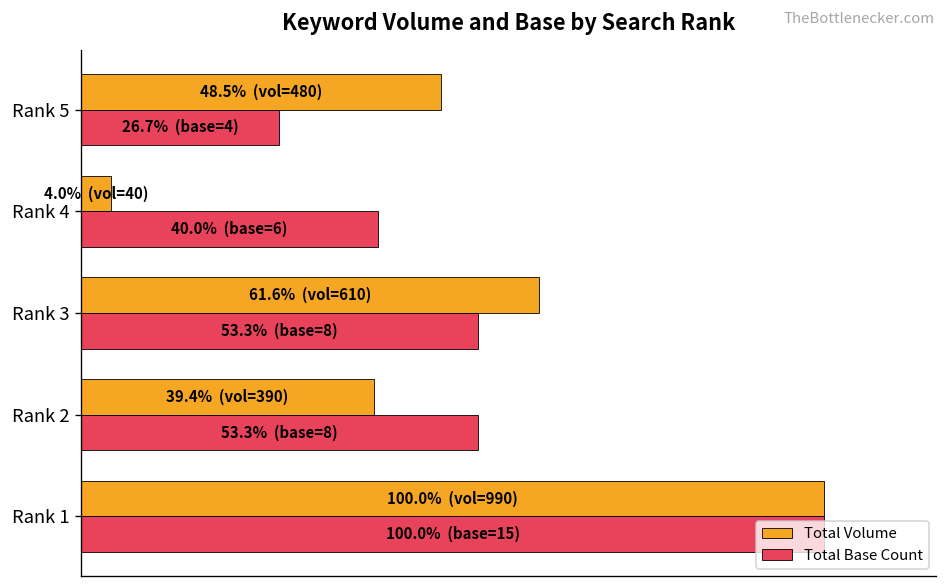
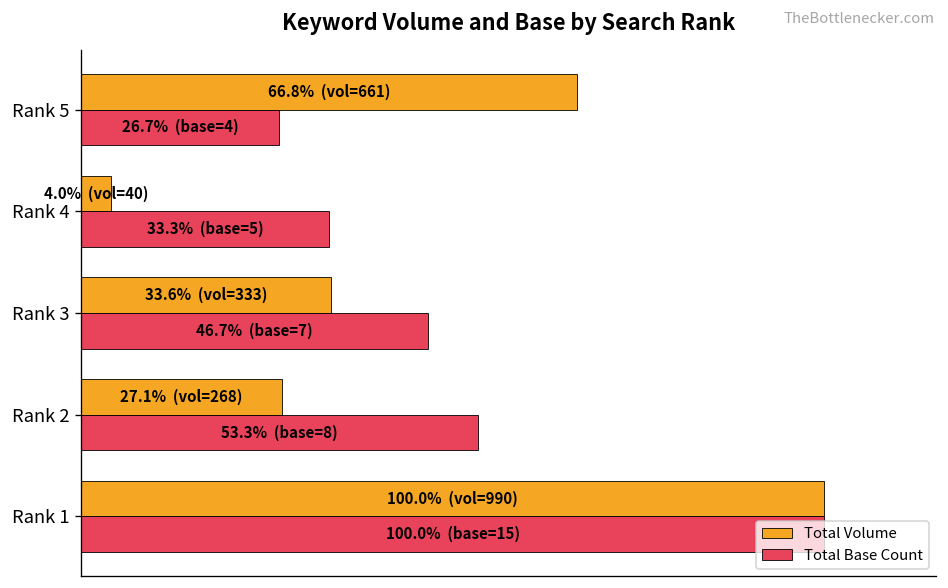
Total Volume, Rank 5: 48.5% (vol=480) -> 66.8% (vol=661)
Total Base Count, Rank 4: 40.0% (base=6) -> 33.3% (base=5)
Total Volume, Rank 3: 61.6% (vol=610) -> 33.6% (vol=333)
Total Base Count, Rank 3: 53.3% (base=8) -> 46.7% (base=7)
Total Volume, Rank 2: 39.4% (vol=390) -> 27.1% (vol=268)
